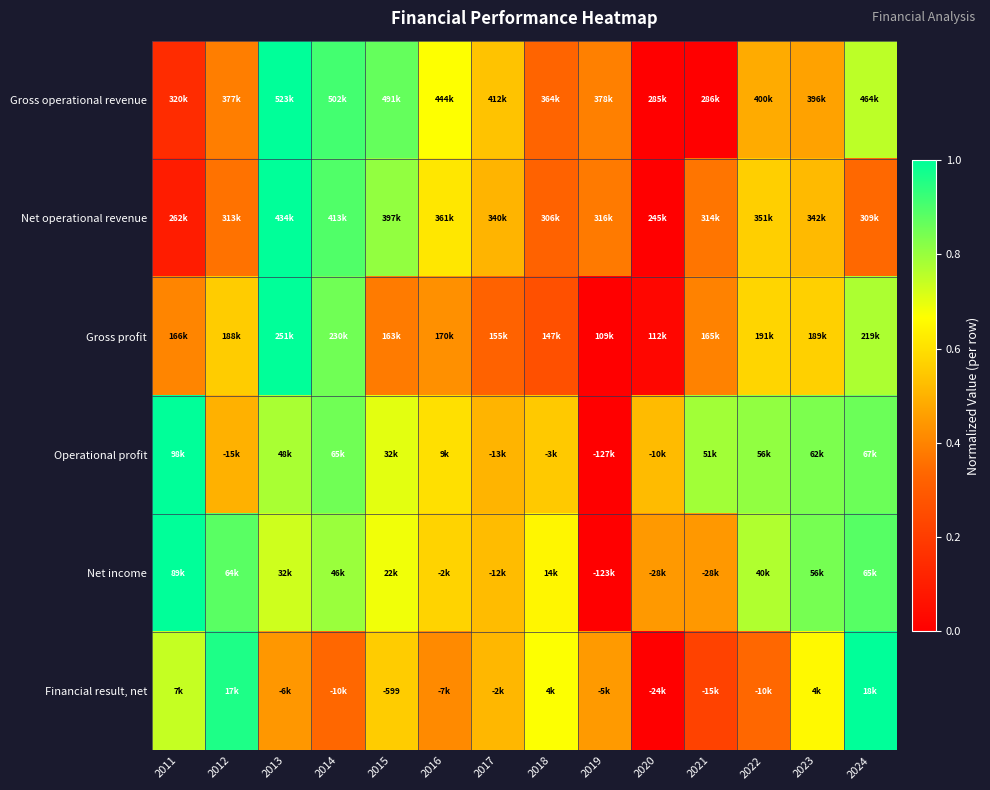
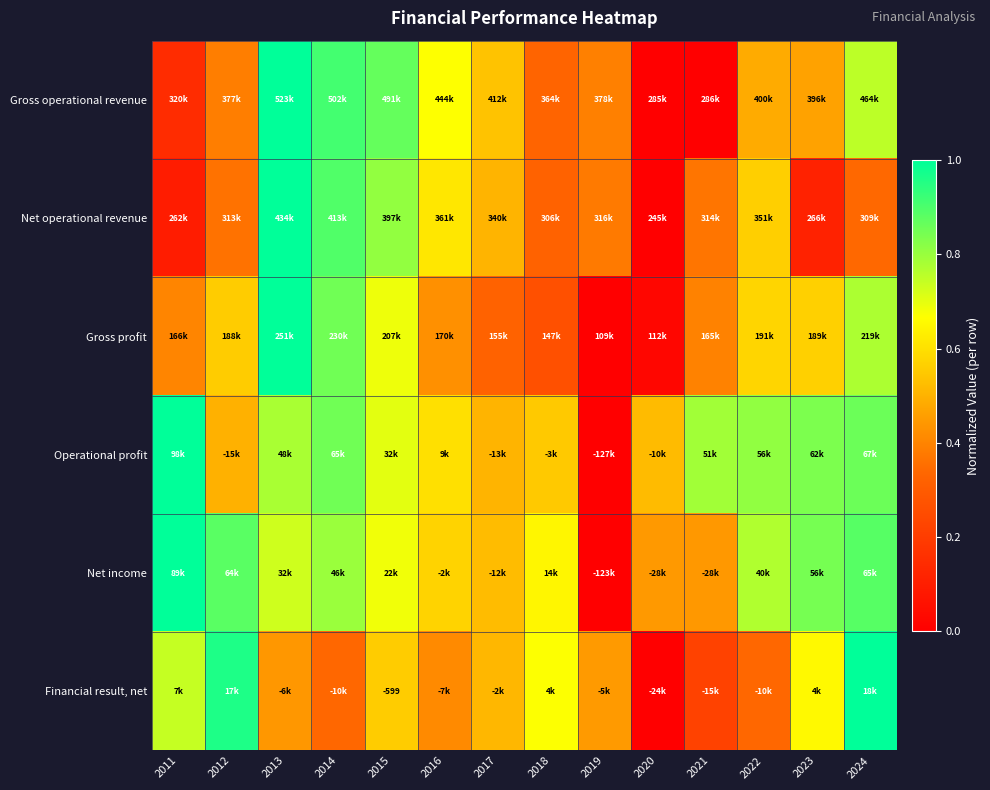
Net operational revenue, 2023: 342k -> 266k
Gross profit, 2015: 163k -> 207k
